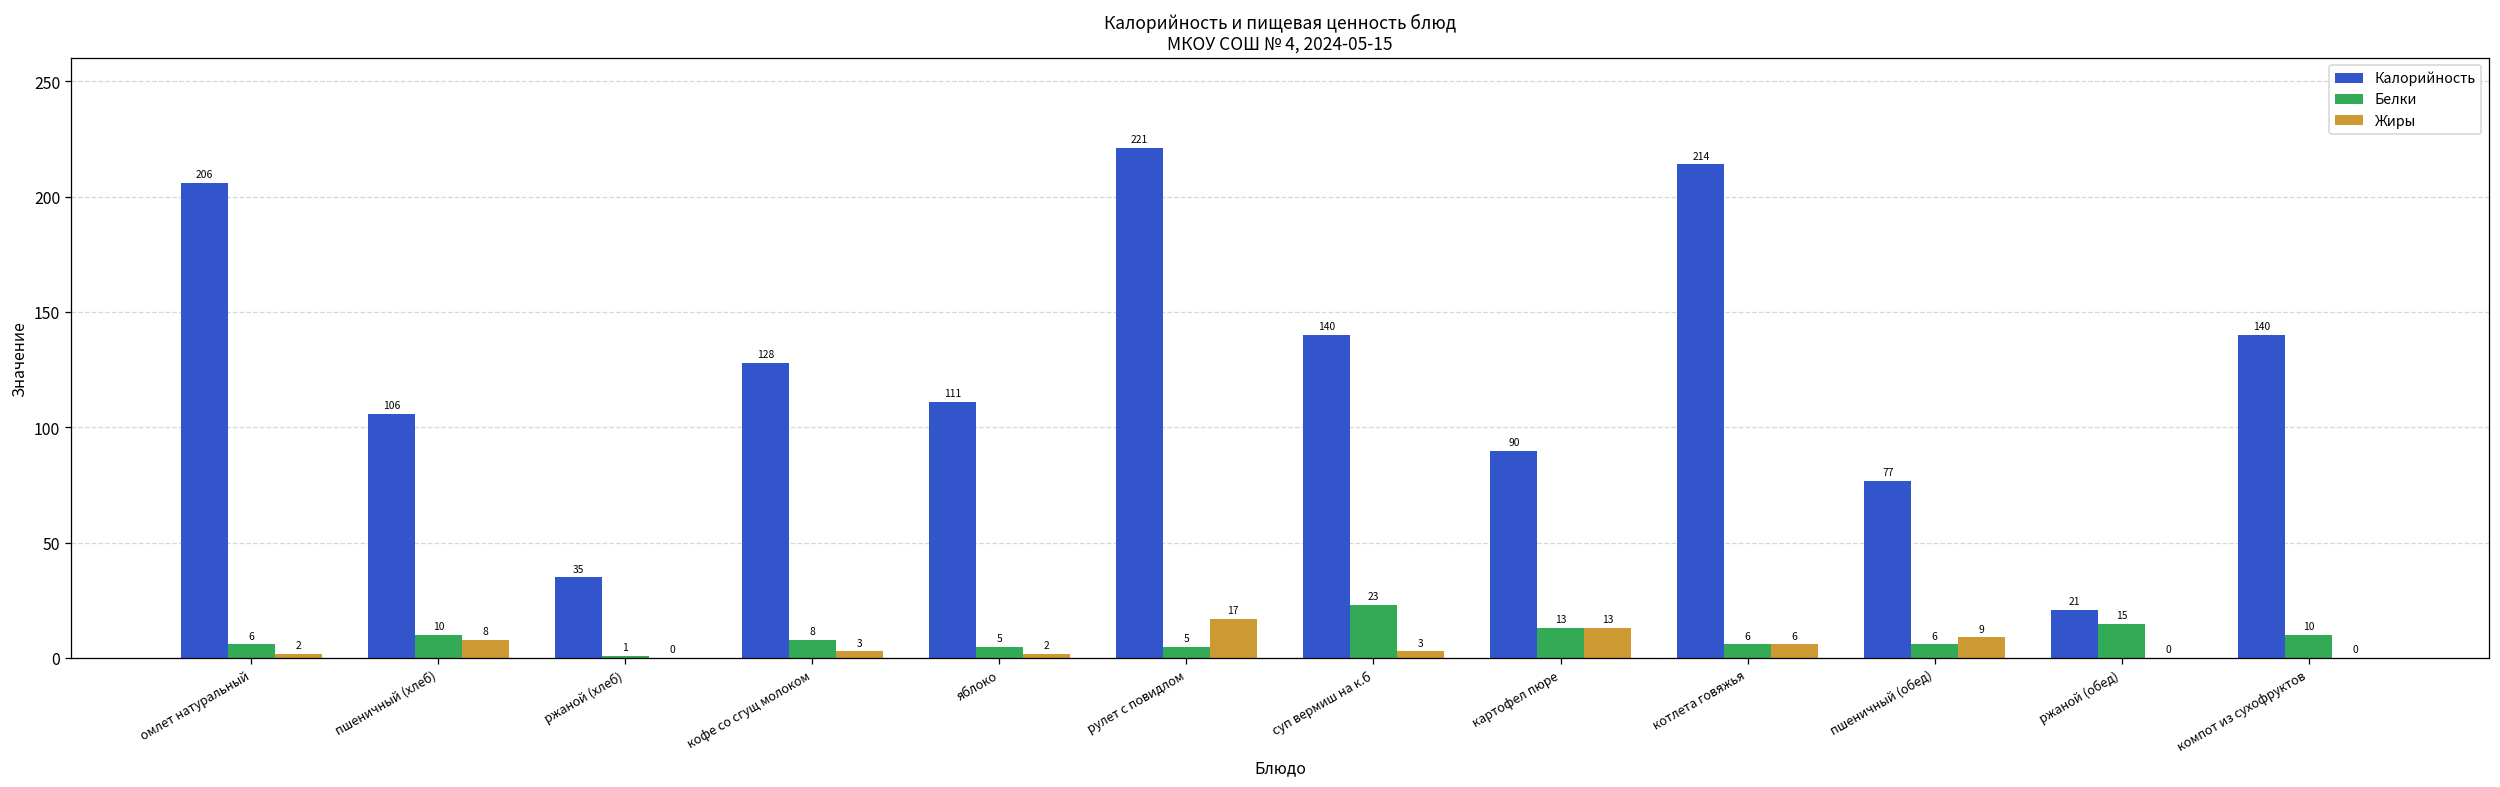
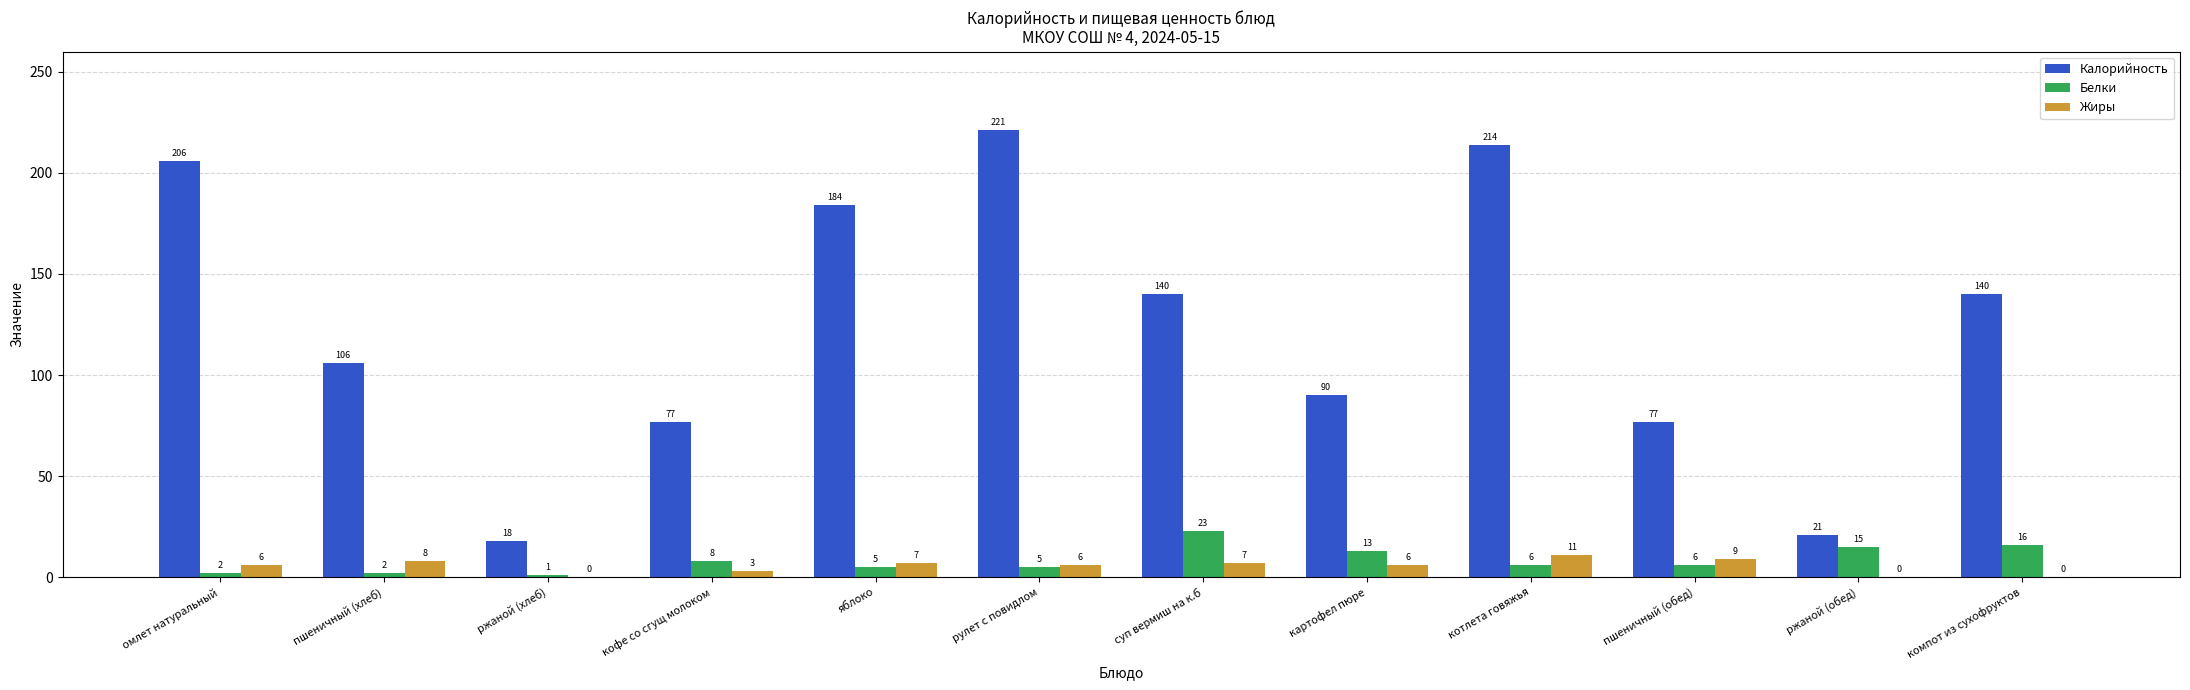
Белки, омлет натуральный: 6 -> 2
Жиры, омлет натуральный: 2 -> 6
Белки, пшеничный (хлеб): 10 -> 2
Калорийность, ржаной (хлеб): 35 -> 18
Калорийность, кофе со сгущ молоком: 128 -> 77
Калорийность, яблоко: 111 -> 184
Жиры, яблоко: 2 -> 7
Жиры, рулет с повидлом: 17 -> 6
Жиры, суп вермиш на к.б: 3 -> 7
Жиры, картофел пюре: 13 -> 6
Жиры, котлета говяжья: 6 -> 11
Белки, компот из сухофруктов: 10 -> 16
